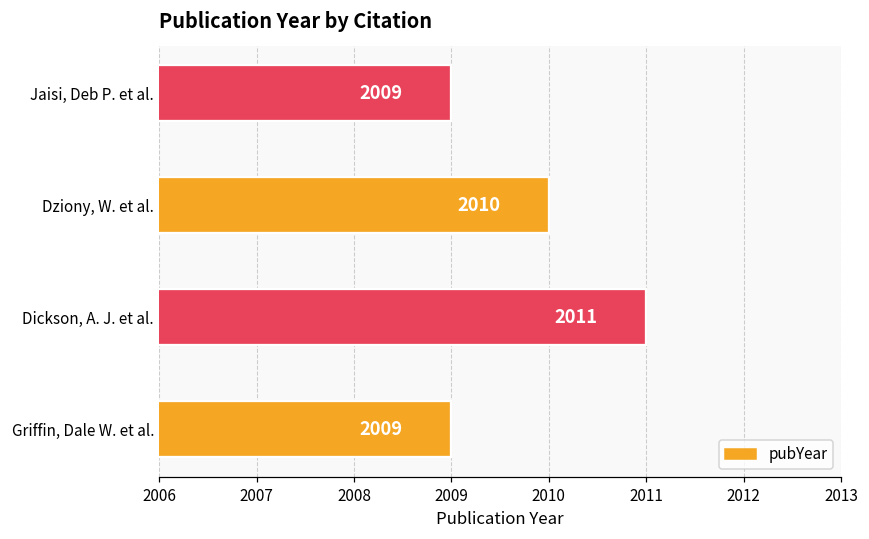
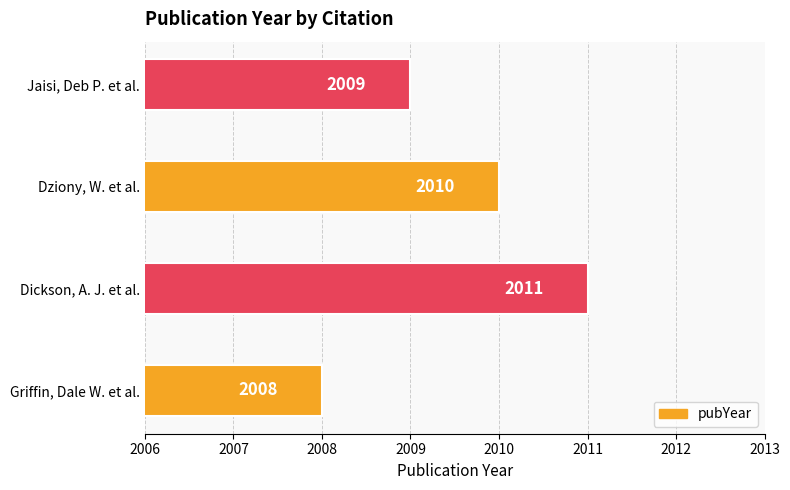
Griffin, Dale W. et al.: 2009 -> 2008
